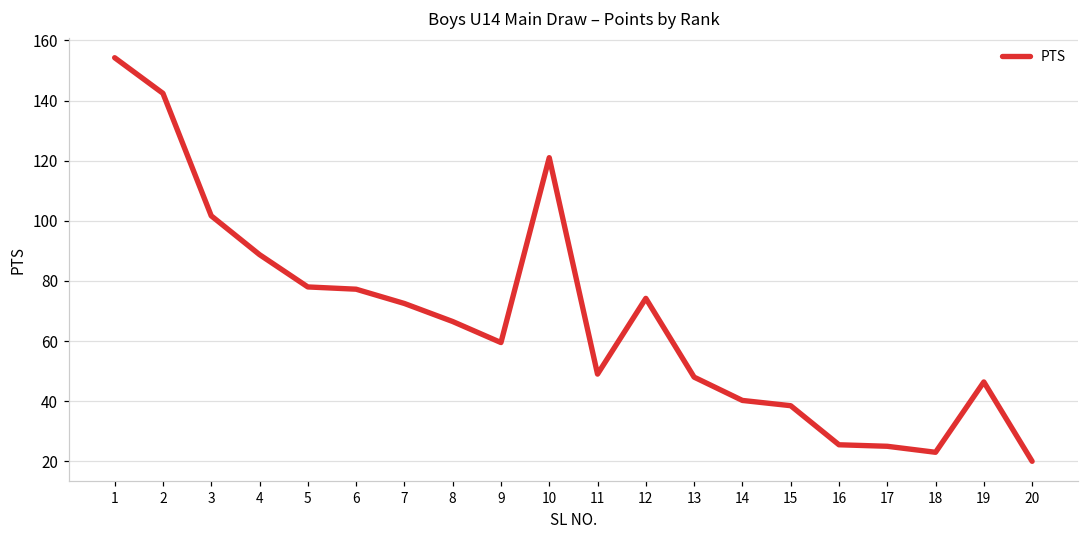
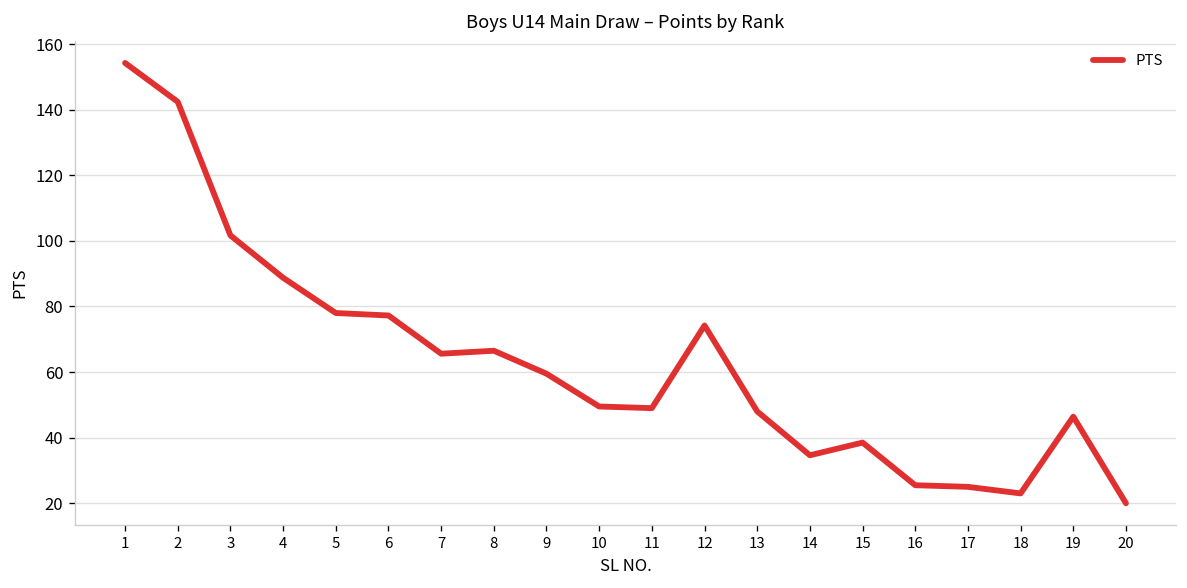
7: 73 -> 66
10: 121 -> 50
14: 40 -> 35
